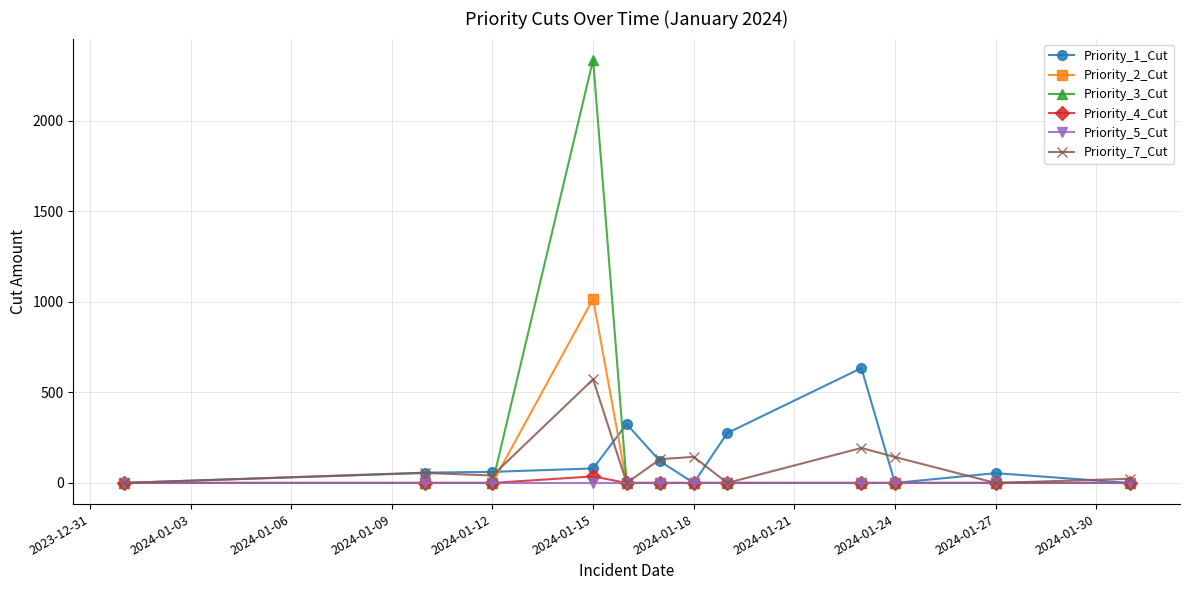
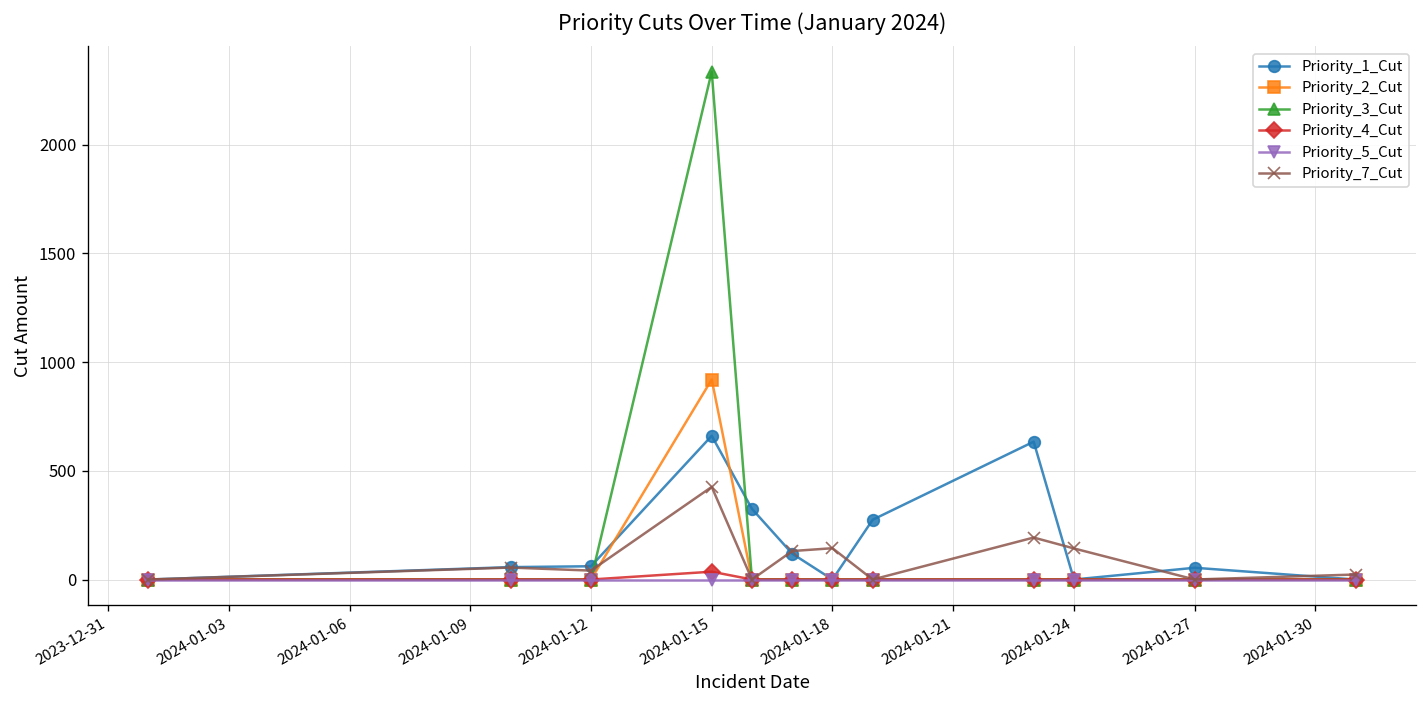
Priority_1_Cut, 2024-01-15: 80 -> 660
Priority_2_Cut, 2024-01-15: 1020 -> 920
Priority_7_Cut, 2024-01-15: 570 -> 430
